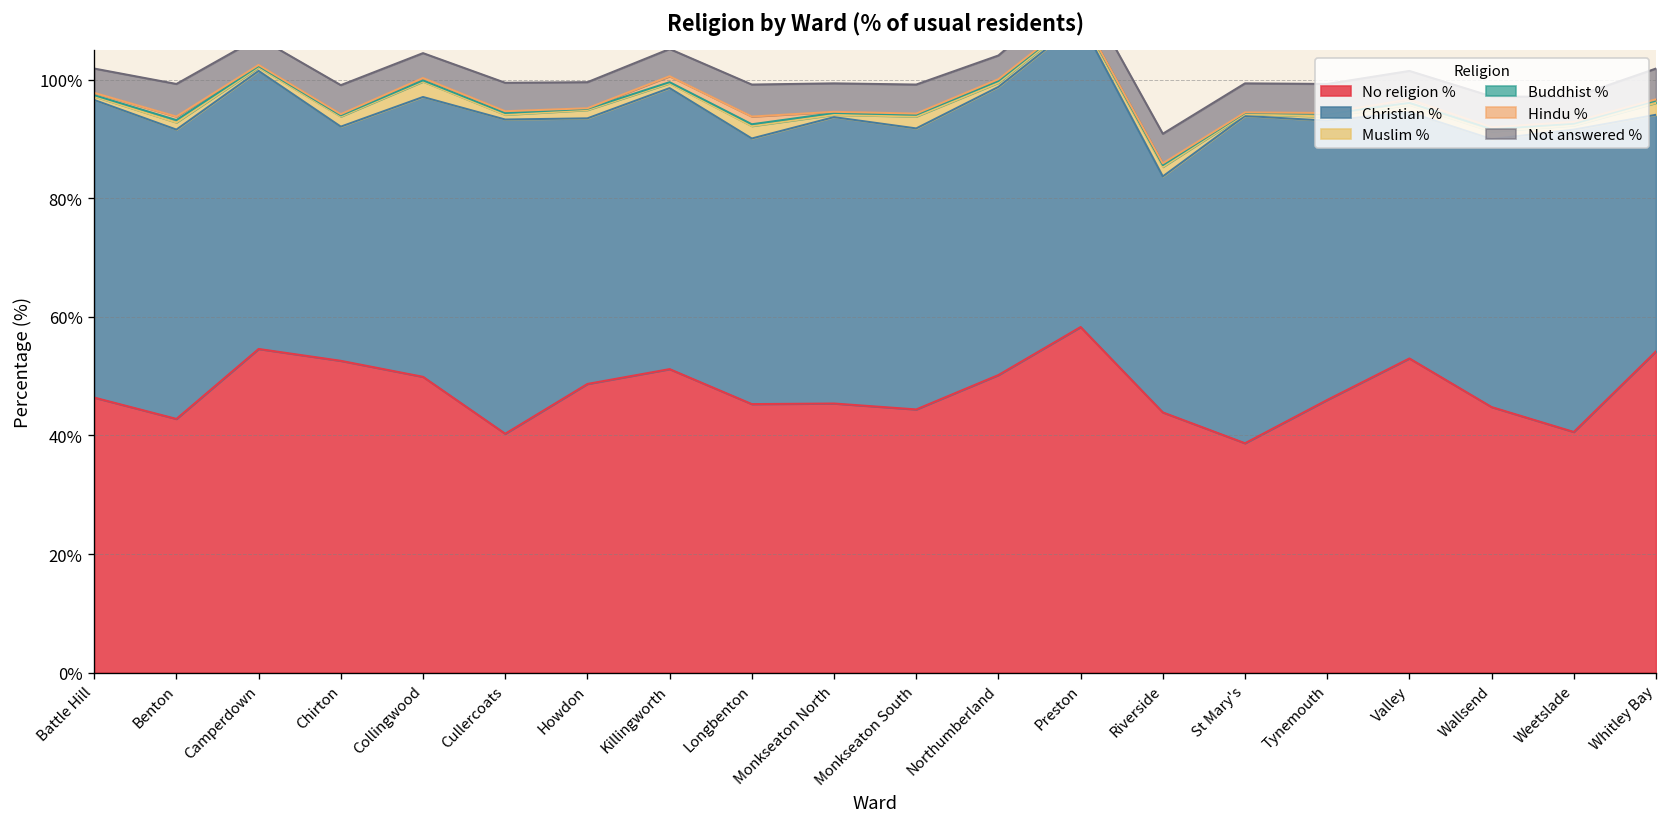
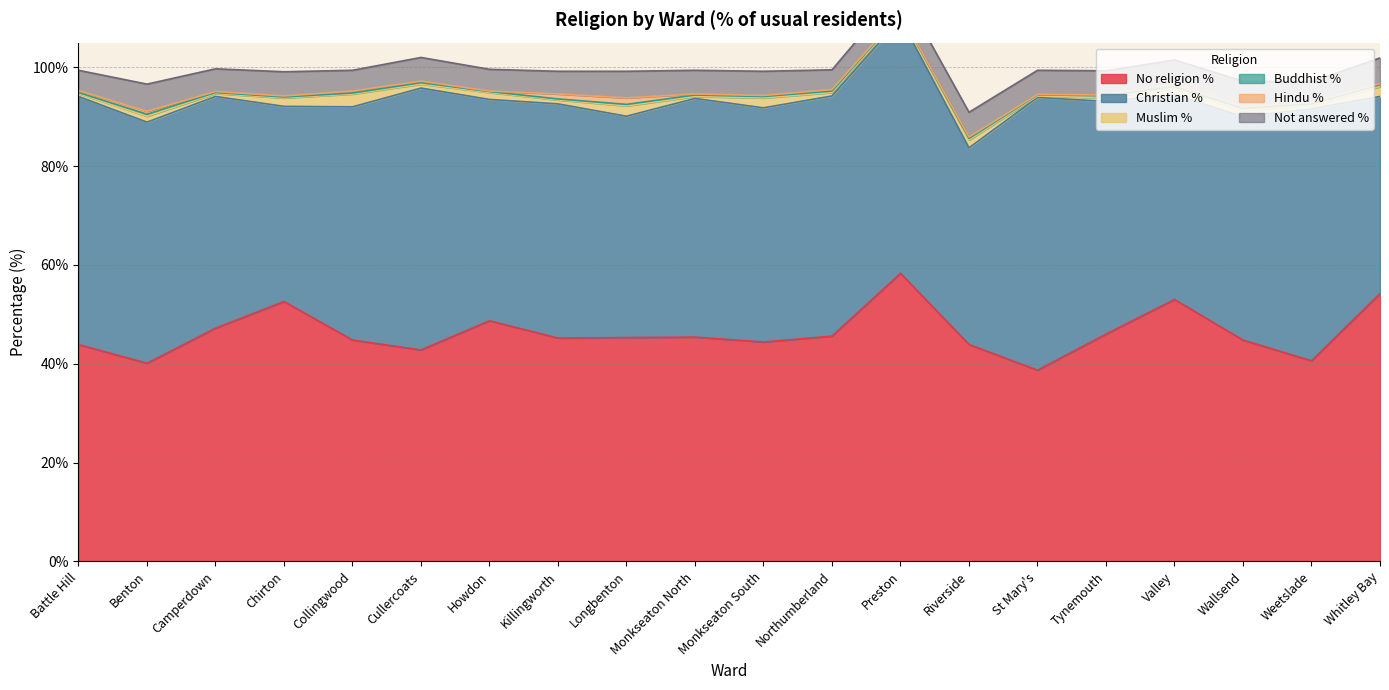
No religion %, Battle Hill: 46% -> 44%
No religion %, Benton: 43% -> 40%
No religion %, Camperdown: 55% -> 47%
No religion %, Collingwood: 50% -> 45%
No religion %, Cullercoats: 40% -> 43%
No religion %, Killingworth: 51% -> 45%
No religion %, Northumberland: 50% -> 46%
